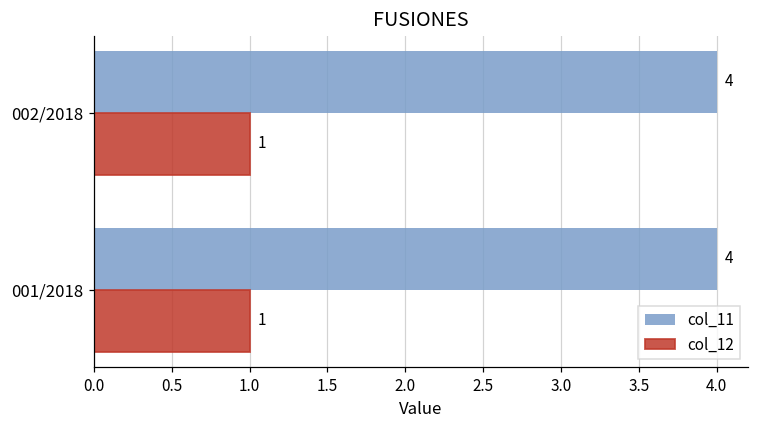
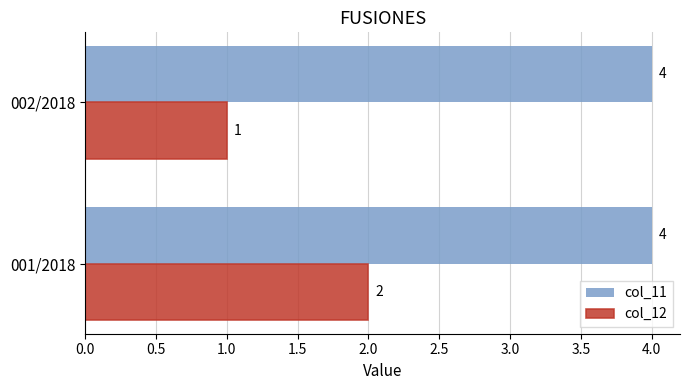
col_12, 001/2018: 1 -> 2
